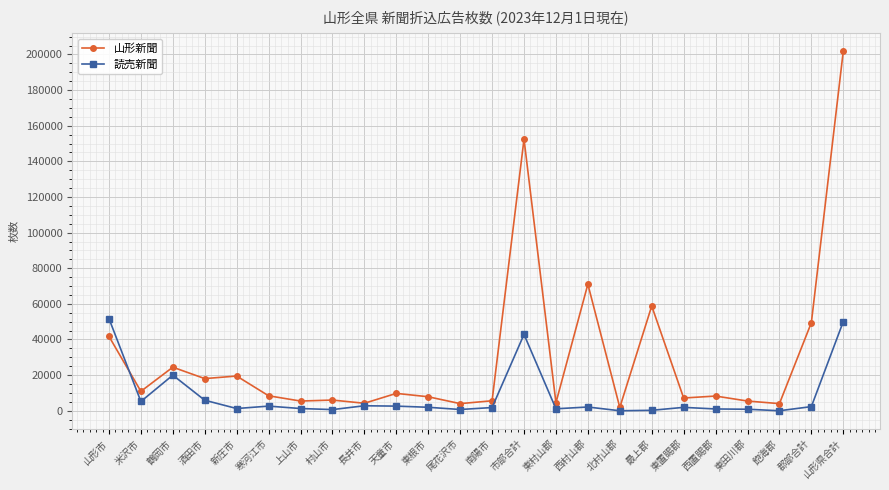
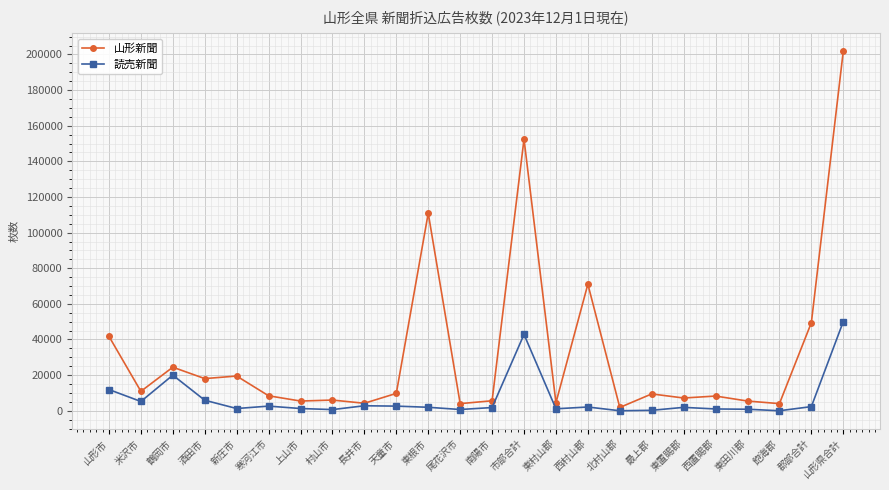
読売新聞, 山形市: 52000 -> 12000
山形新聞, 東根市: 8000 -> 111000
山形新聞, 最上郡: 59000 -> 9000
